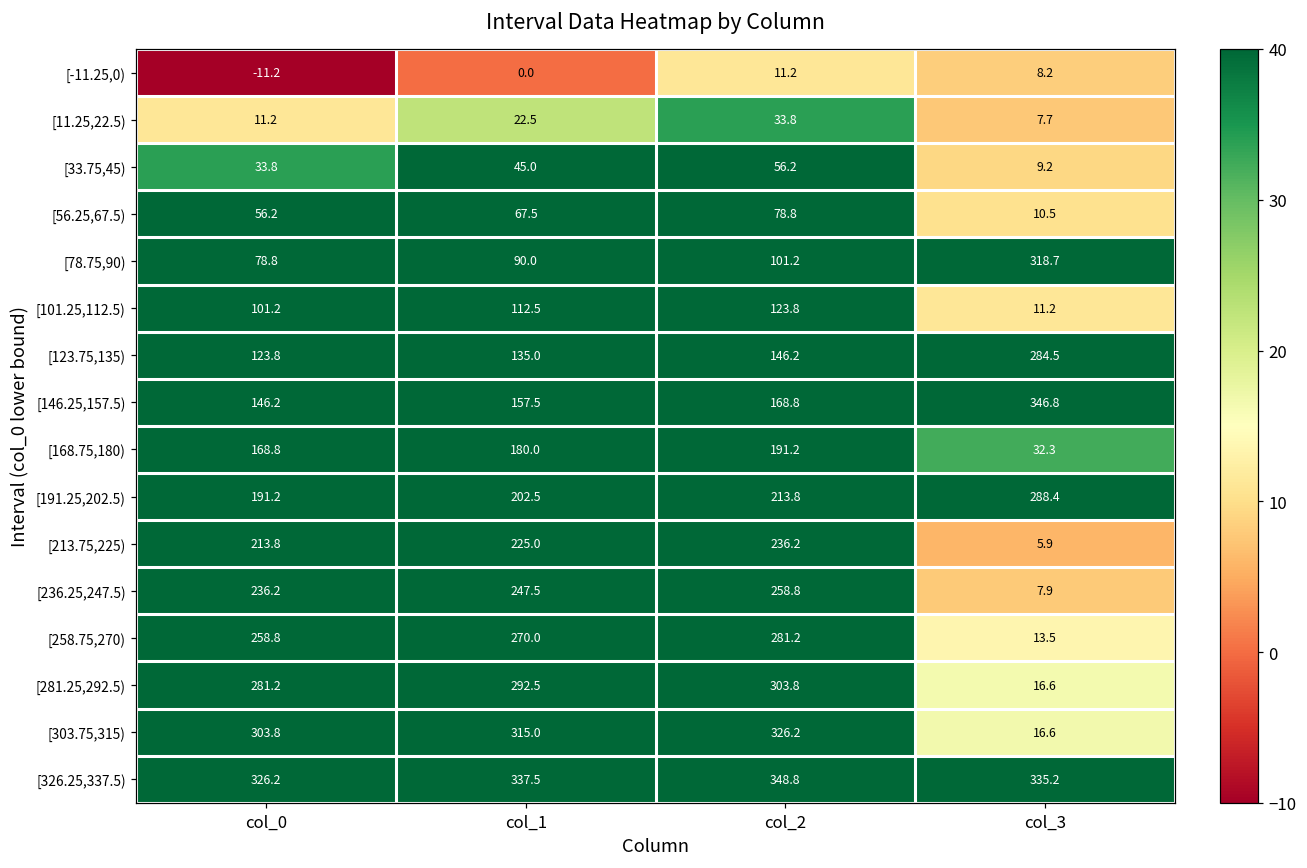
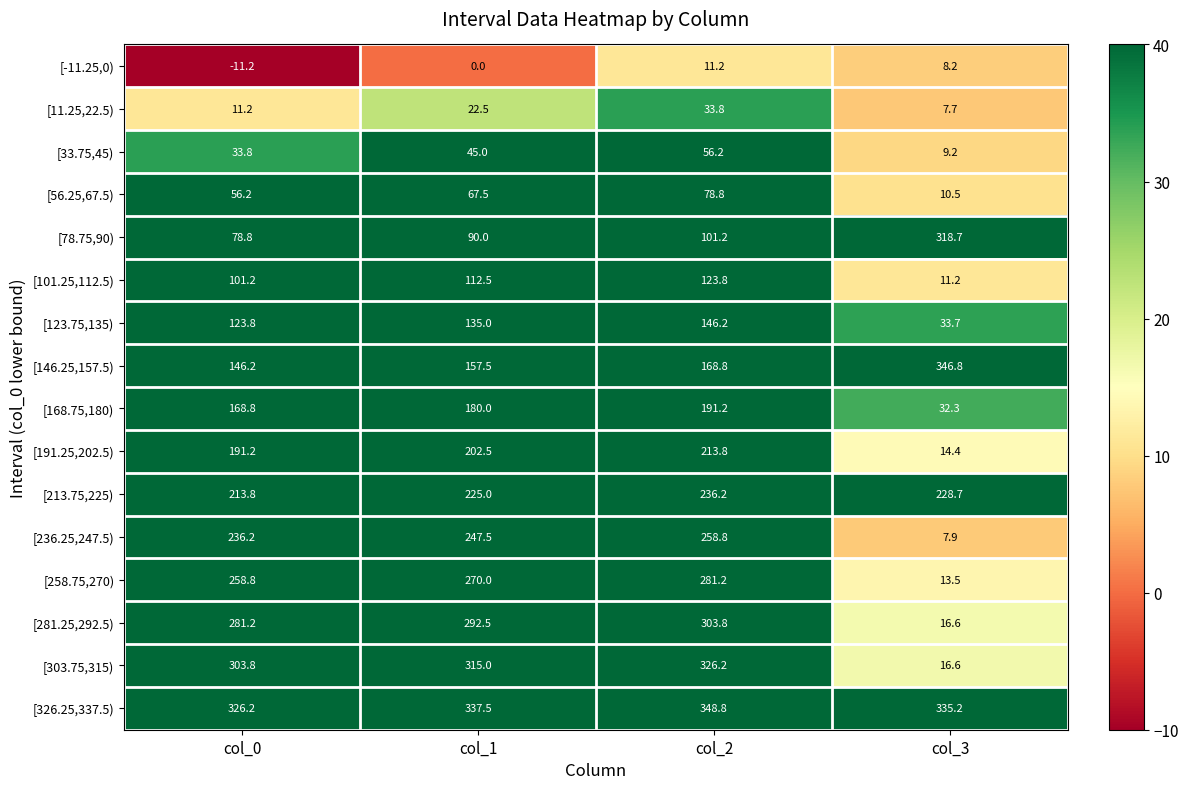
[123.75,135), col_3: 284.5 -> 33.7
[191.25,202.5), col_3: 288.4 -> 14.4
[213.75,225), col_3: 5.9 -> 228.7
